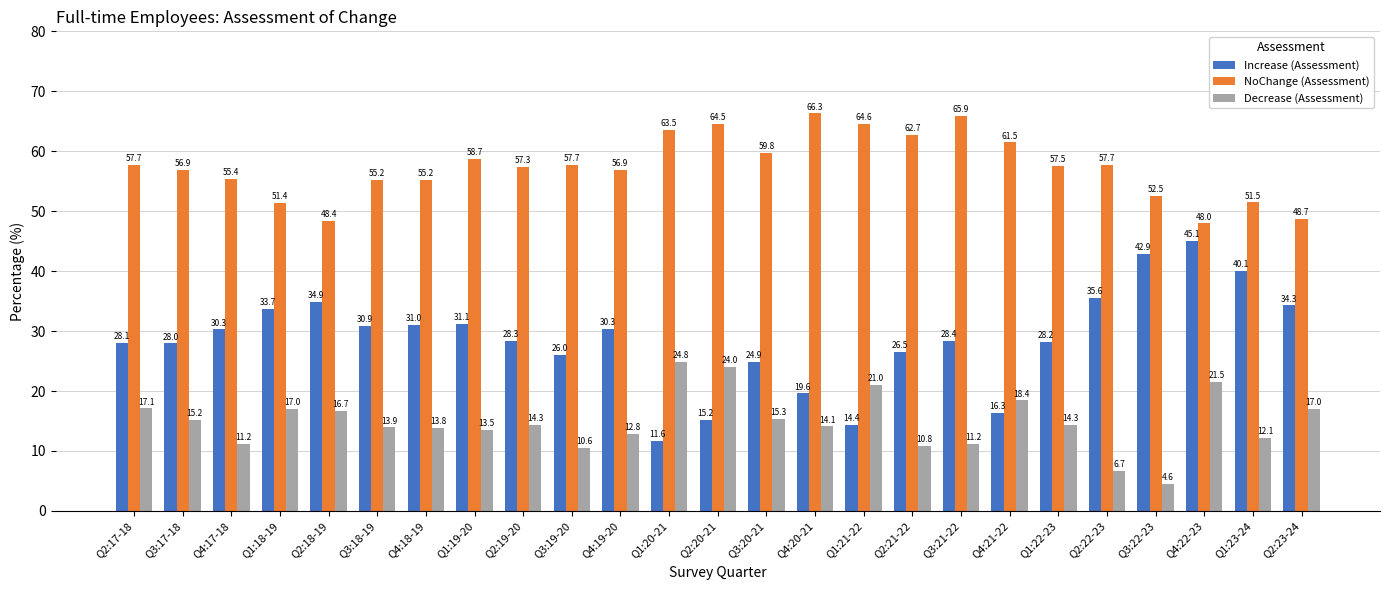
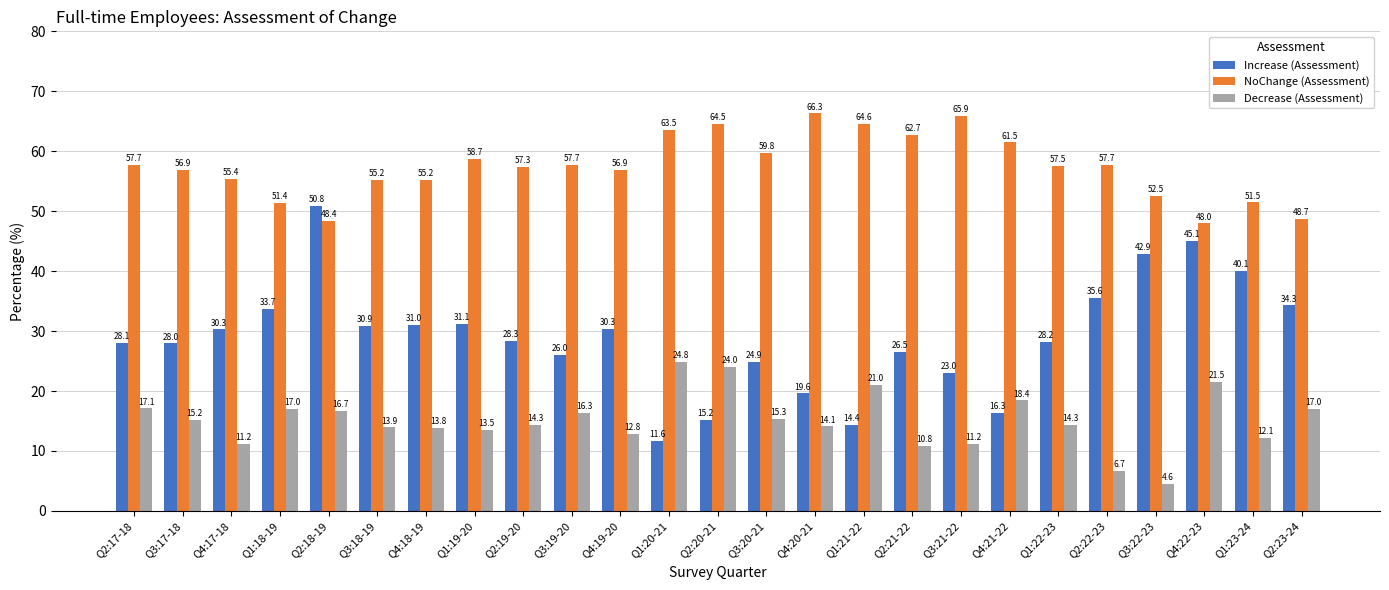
Increase (Assessment), Q2:18-19: 34.9 -> 50.8
Decrease (Assessment), Q3:19-20: 10.6 -> 16.3
Increase (Assessment), Q3:21-22: 28.4 -> 23.0
